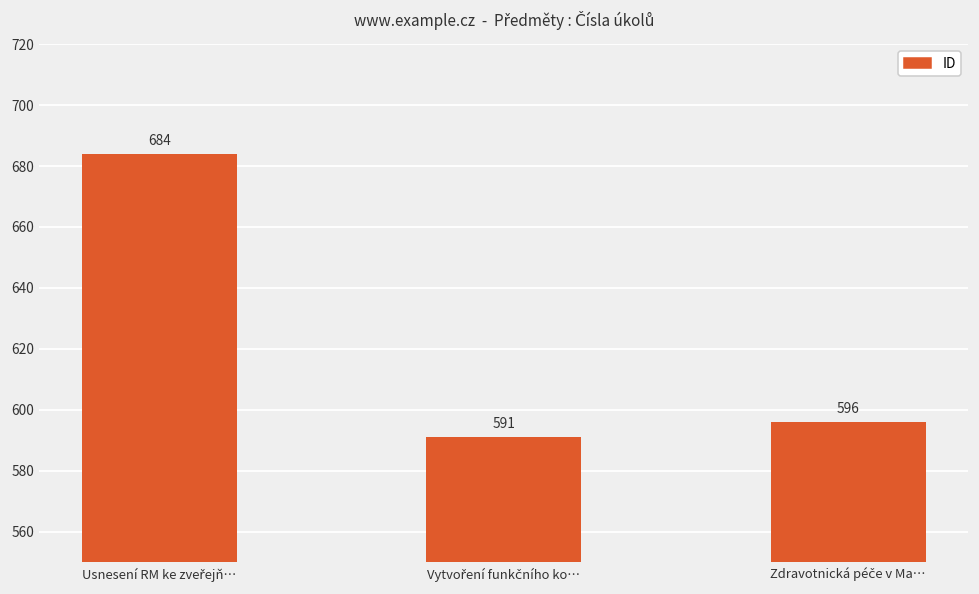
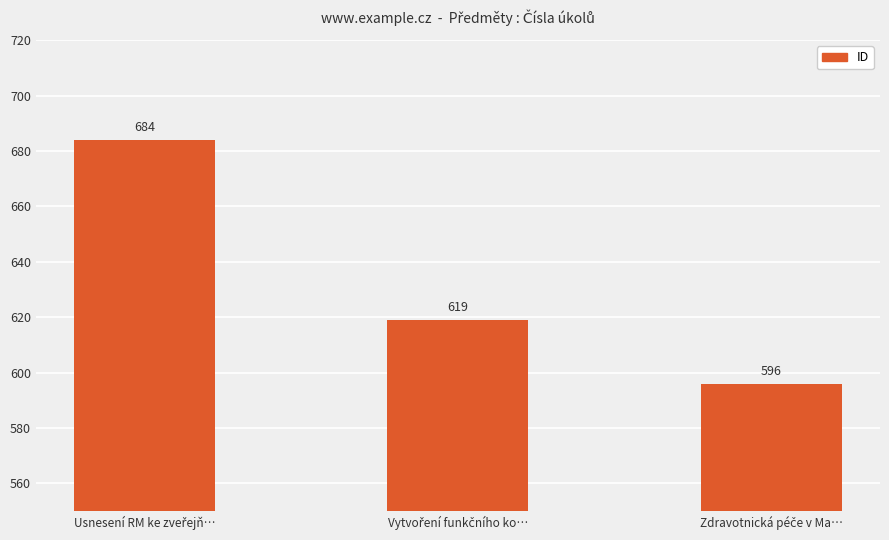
Vytvoření funkčního ko…: 591 -> 619
